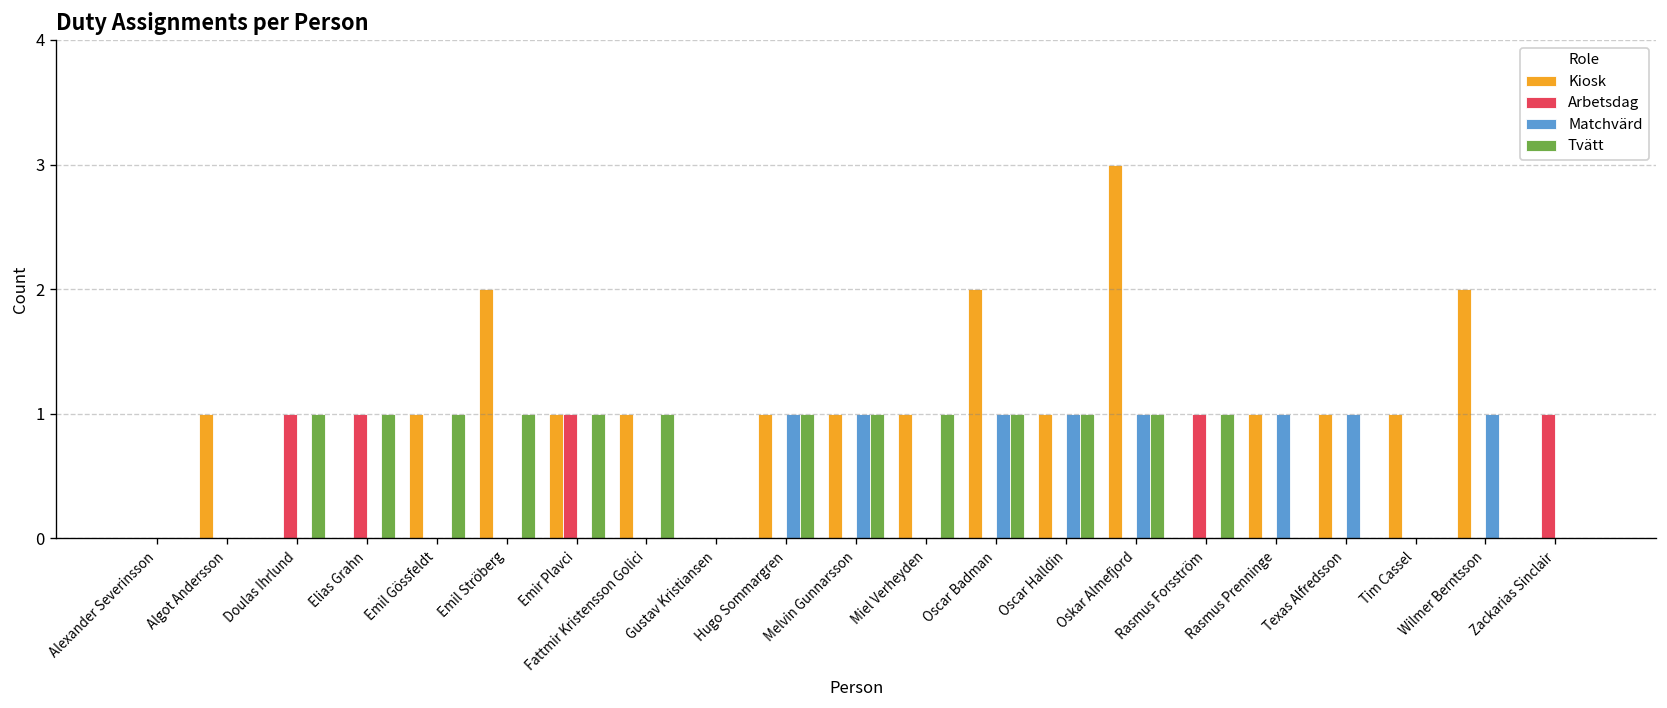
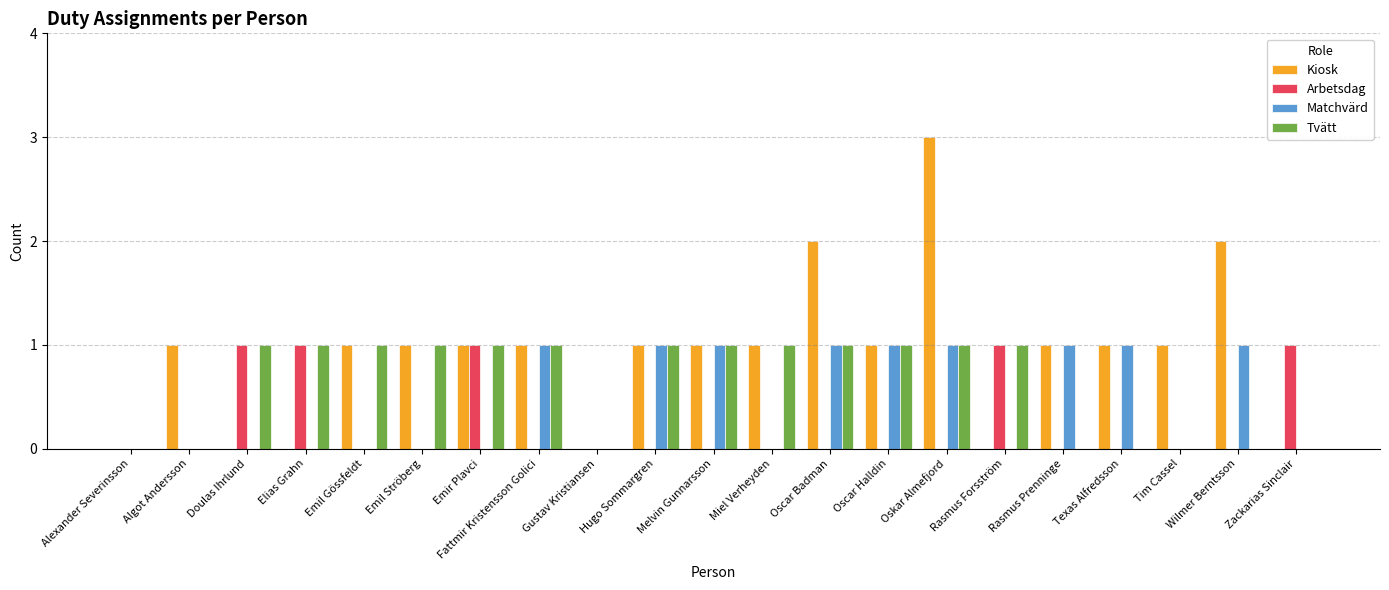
Kiosk, Emil Ströberg: 2 -> 1
Matchvärd, Fattmir Kristensson Golici: 0 -> 1
